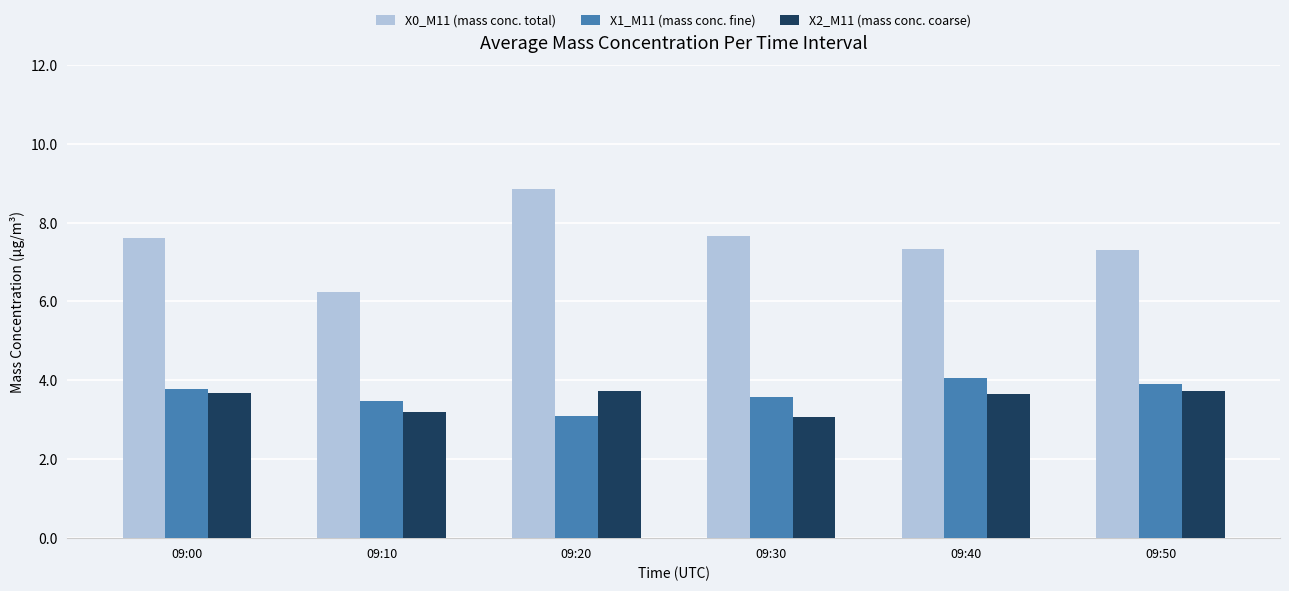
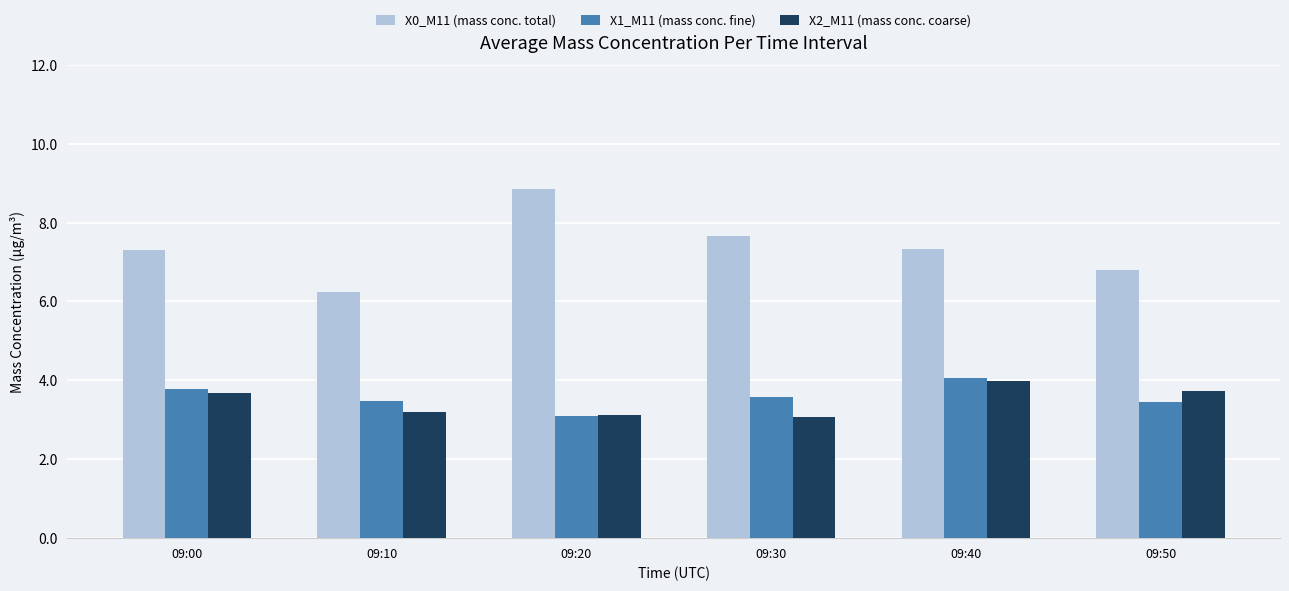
X0_M11 (mass conc. total), 09:00: 7.6 -> 7.3
X2_M11 (mass conc. coarse), 09:20: 3.7 -> 3.1
X2_M11 (mass conc. coarse), 09:40: 3.7 -> 4.0
X0_M11 (mass conc. total), 09:50: 7.3 -> 6.8
X1_M11 (mass conc. fine), 09:50: 3.9 -> 3.5
